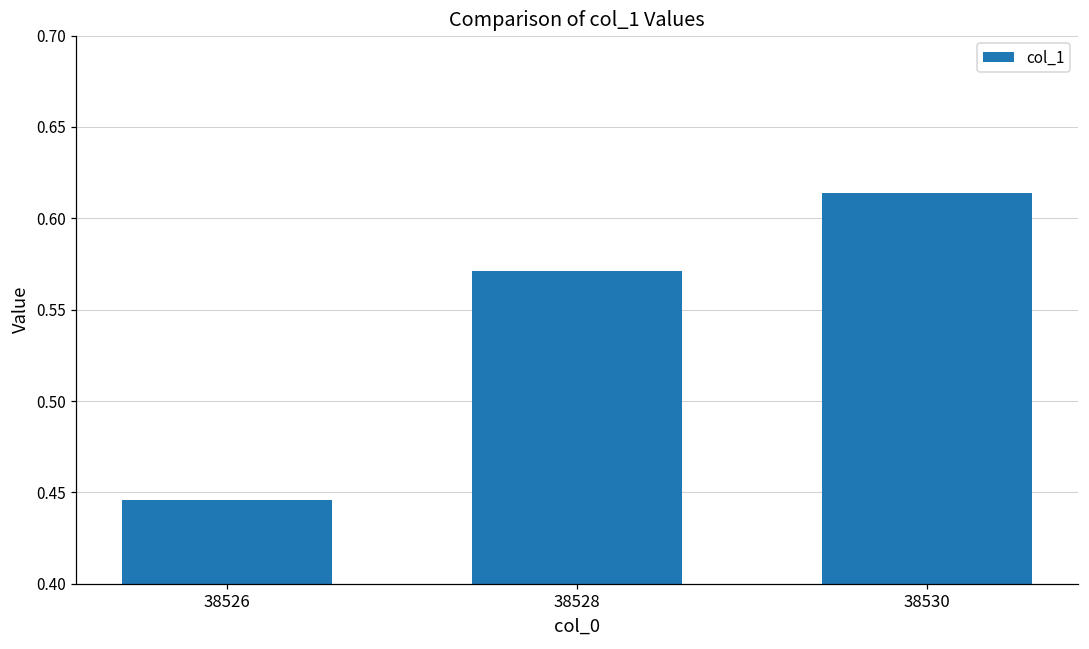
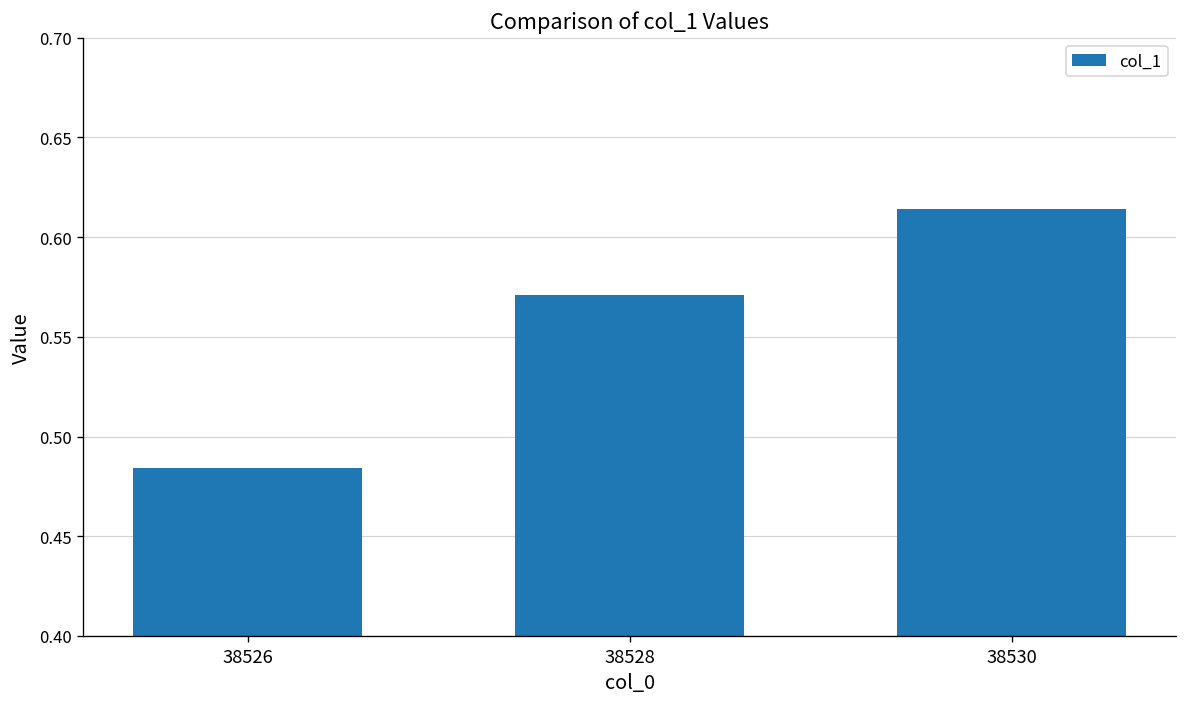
38526: 0.446 -> 0.484
